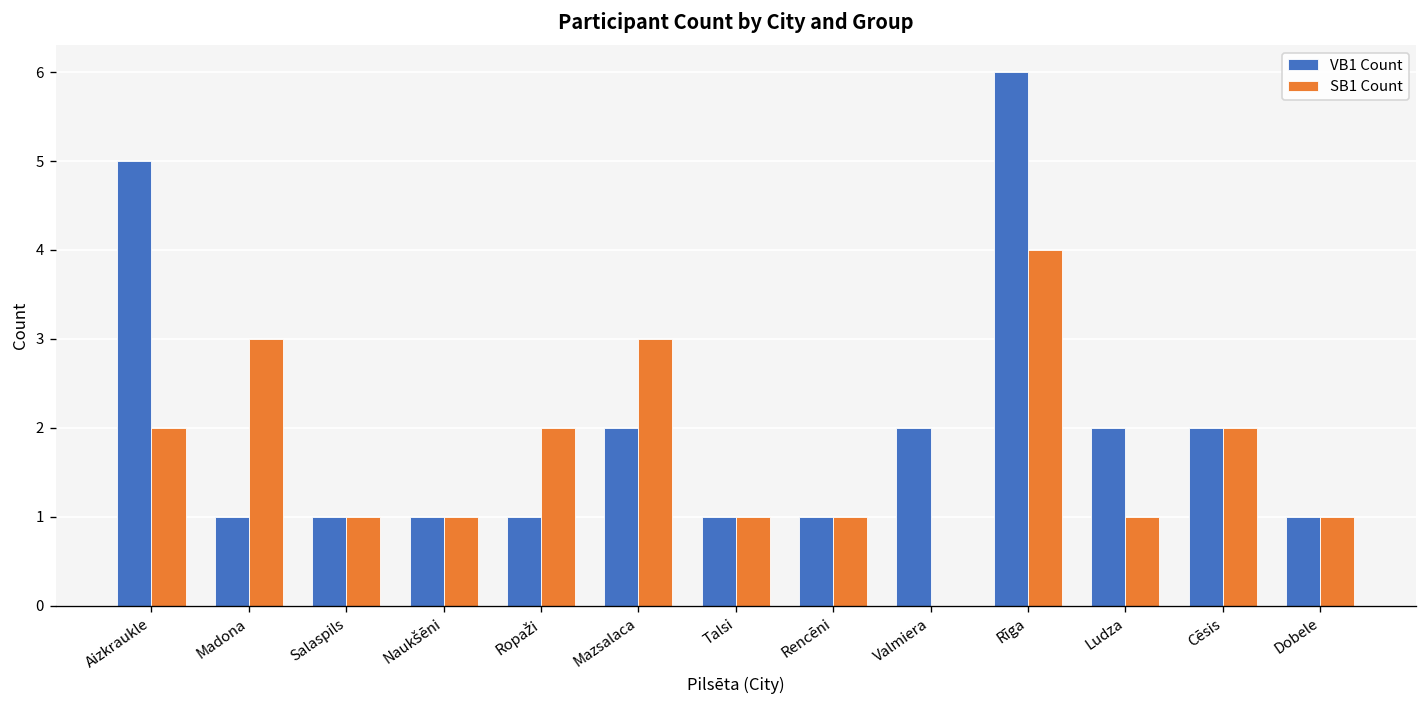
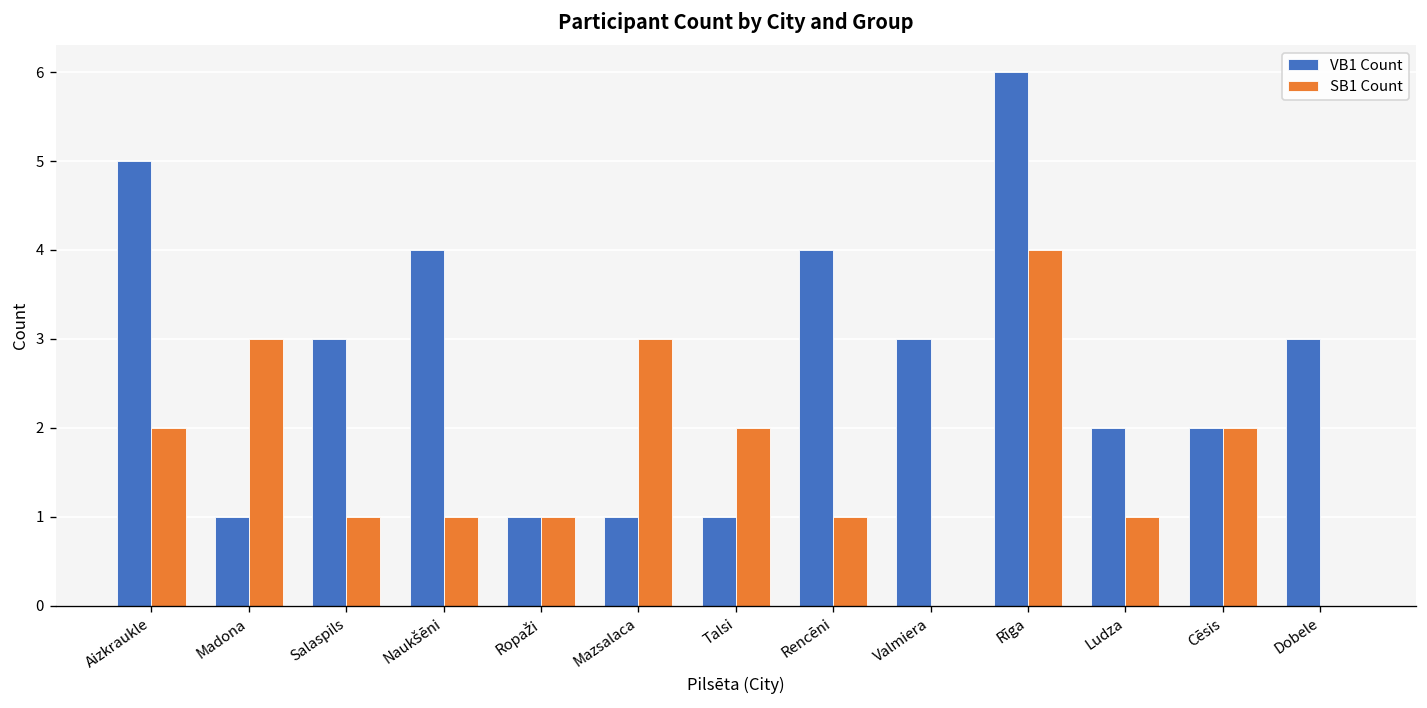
VB1 Count, Salaspils: 1 -> 3
VB1 Count, Naukšēni: 1 -> 4
SB1 Count, Ropaži: 2 -> 1
VB1 Count, Mazsalaca: 2 -> 1
SB1 Count, Talsi: 1 -> 2
VB1 Count, Rencēni: 1 -> 4
VB1 Count, Valmiera: 2 -> 3
VB1 Count, Dobele: 1 -> 3
SB1 Count, Dobele: 1 -> 0
